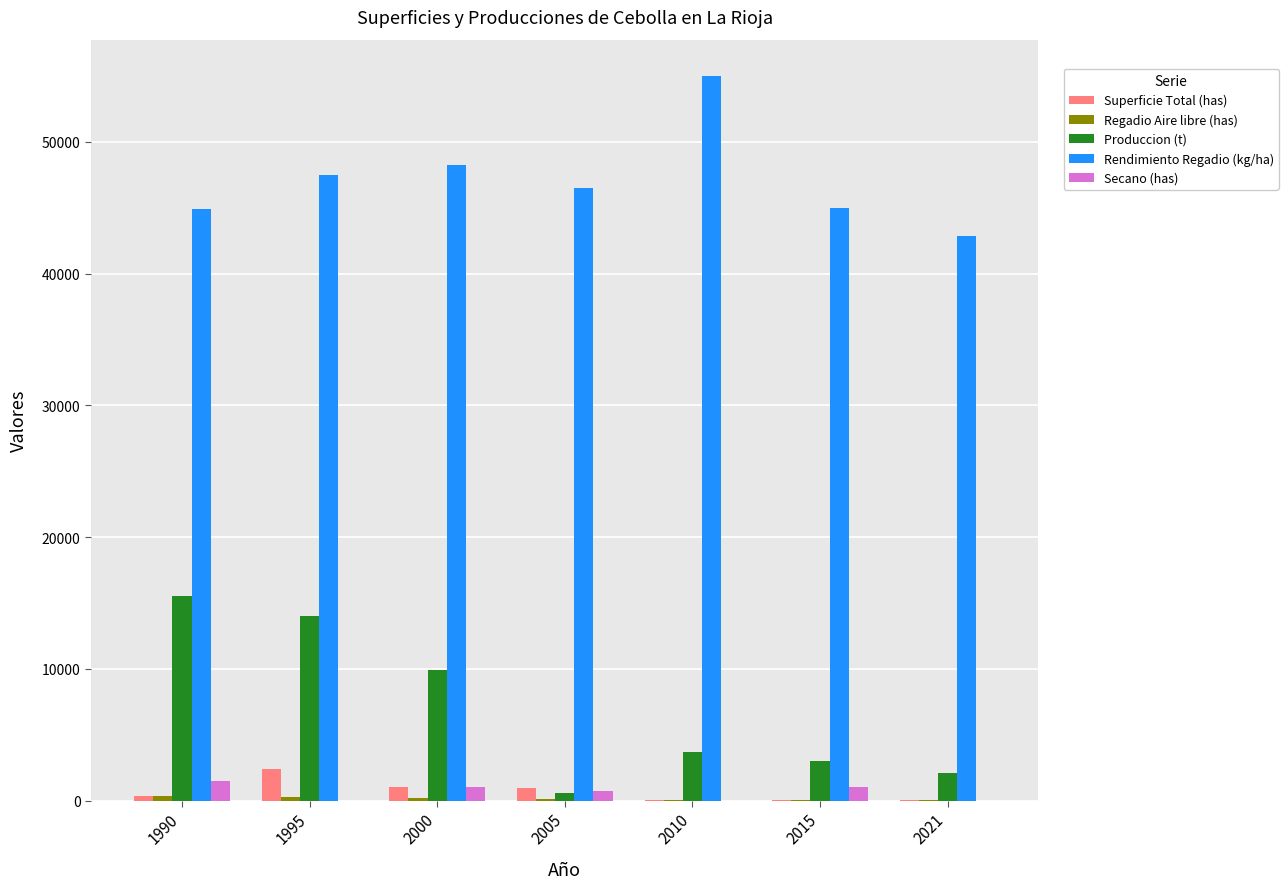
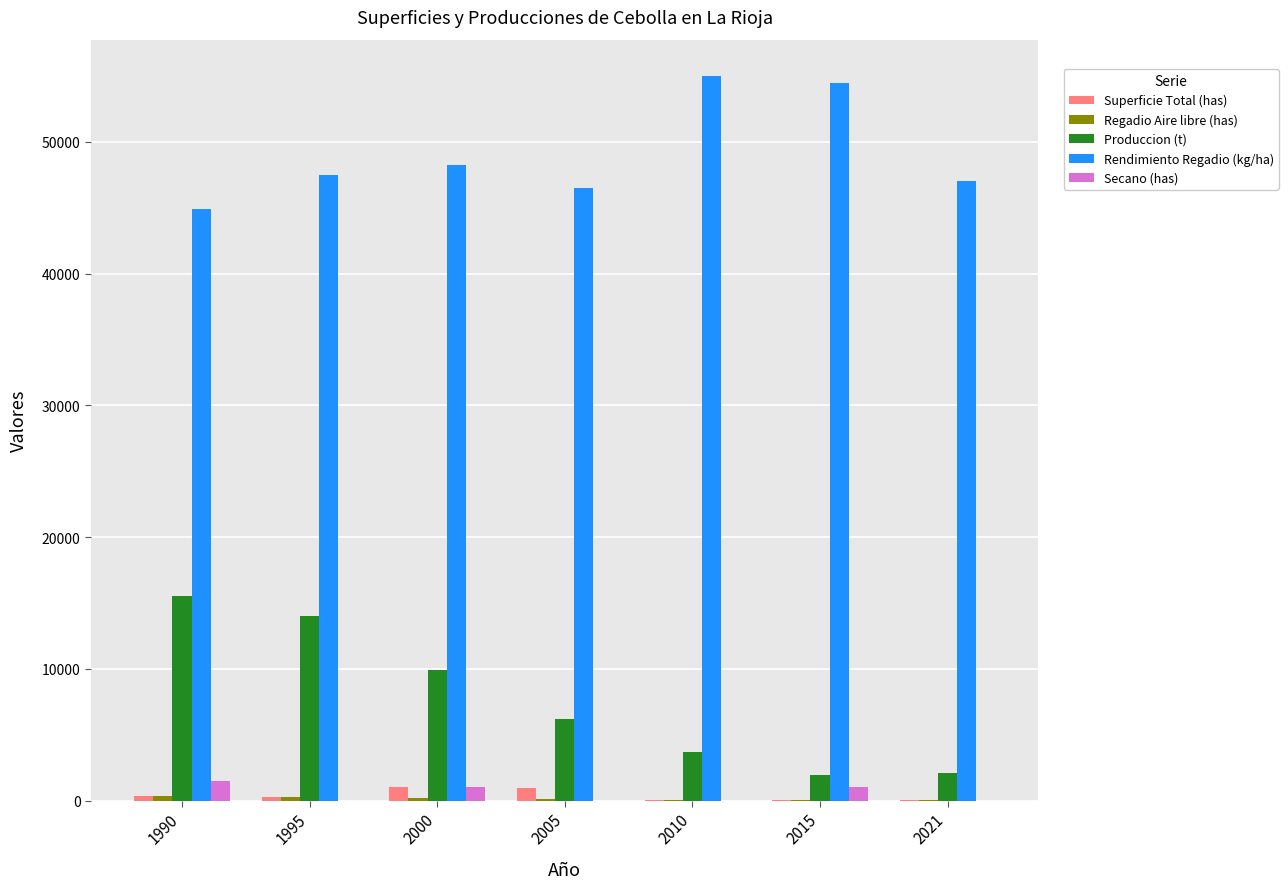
Superficie Total (has), 1995: 2400 -> 300
Produccion (t), 2005: 600 -> 6200
Secano (has), 2005: 700 -> 0
Produccion (t), 2015: 3000 -> 2000
Rendimiento Regadio (kg/ha), 2015: 45000 -> 54400
Rendimiento Regadio (kg/ha), 2021: 42900 -> 47000
